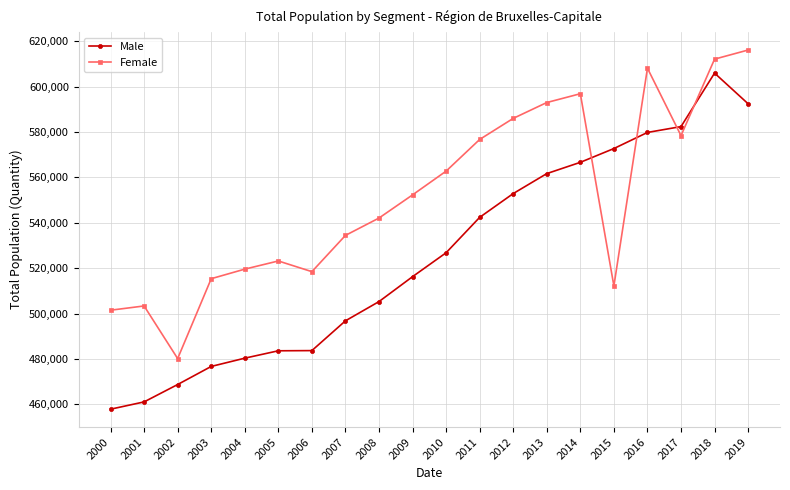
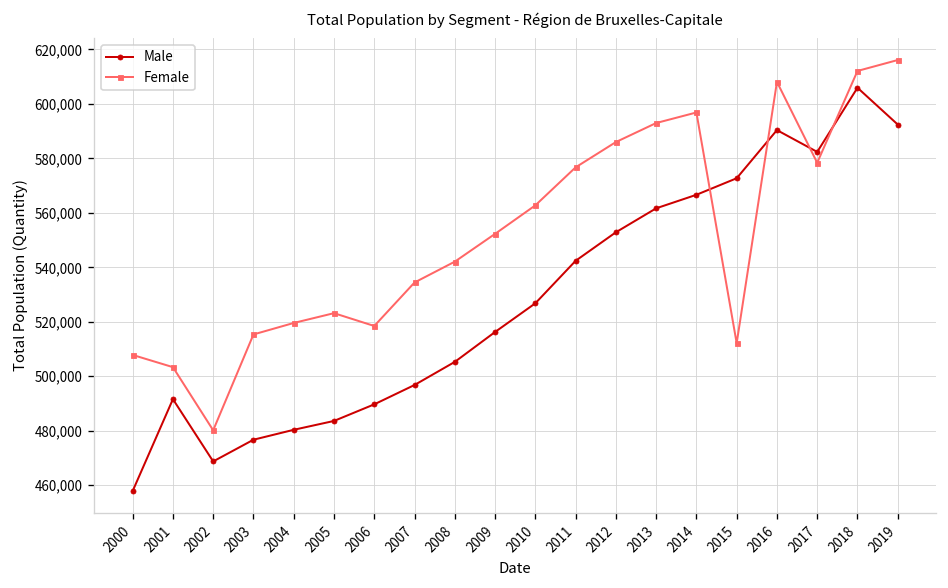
Female, 2000: 501,000 -> 508,000
Male, 2001: 461,000 -> 492,000
Male, 2006: 484,000 -> 490,000
Male, 2016: 580,000 -> 590,000
